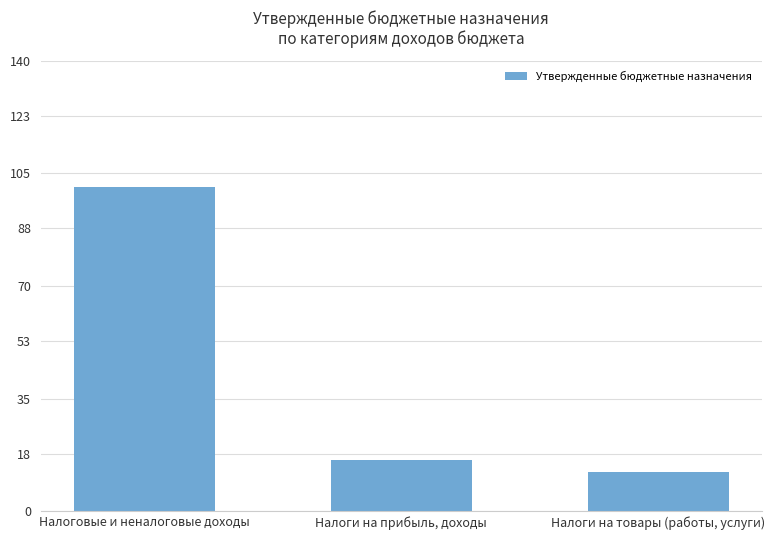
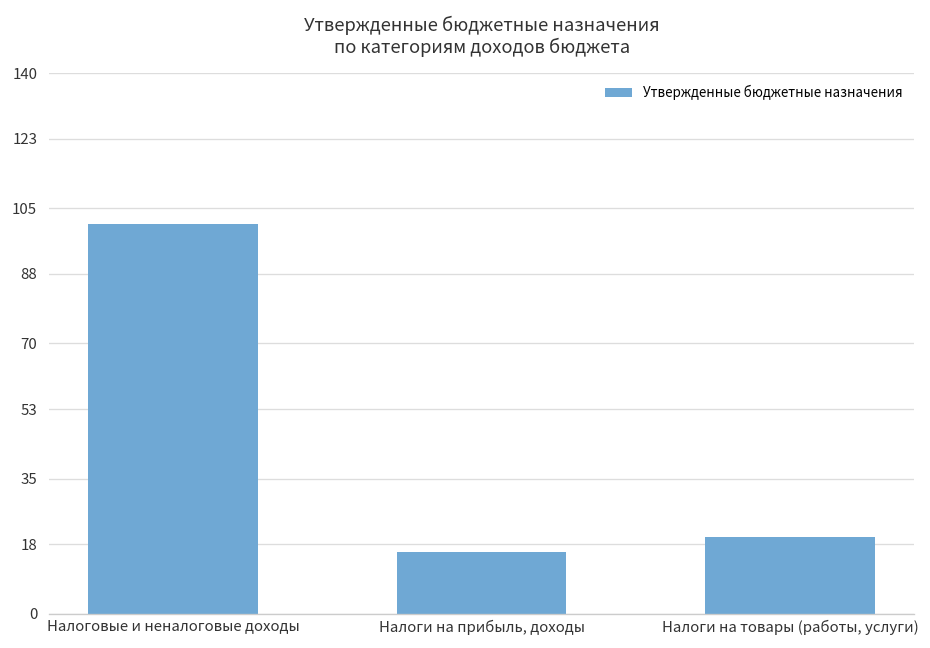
Налоги на товары (работы, услуги): 12 -> 20
